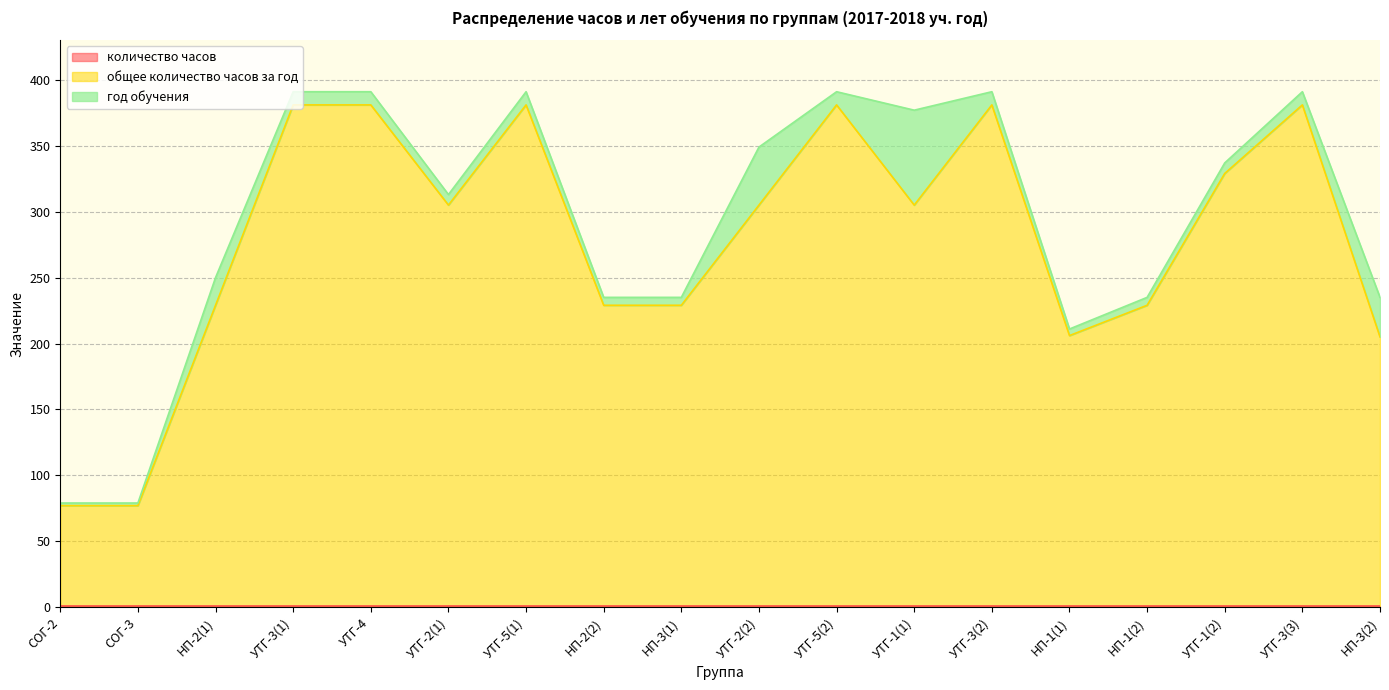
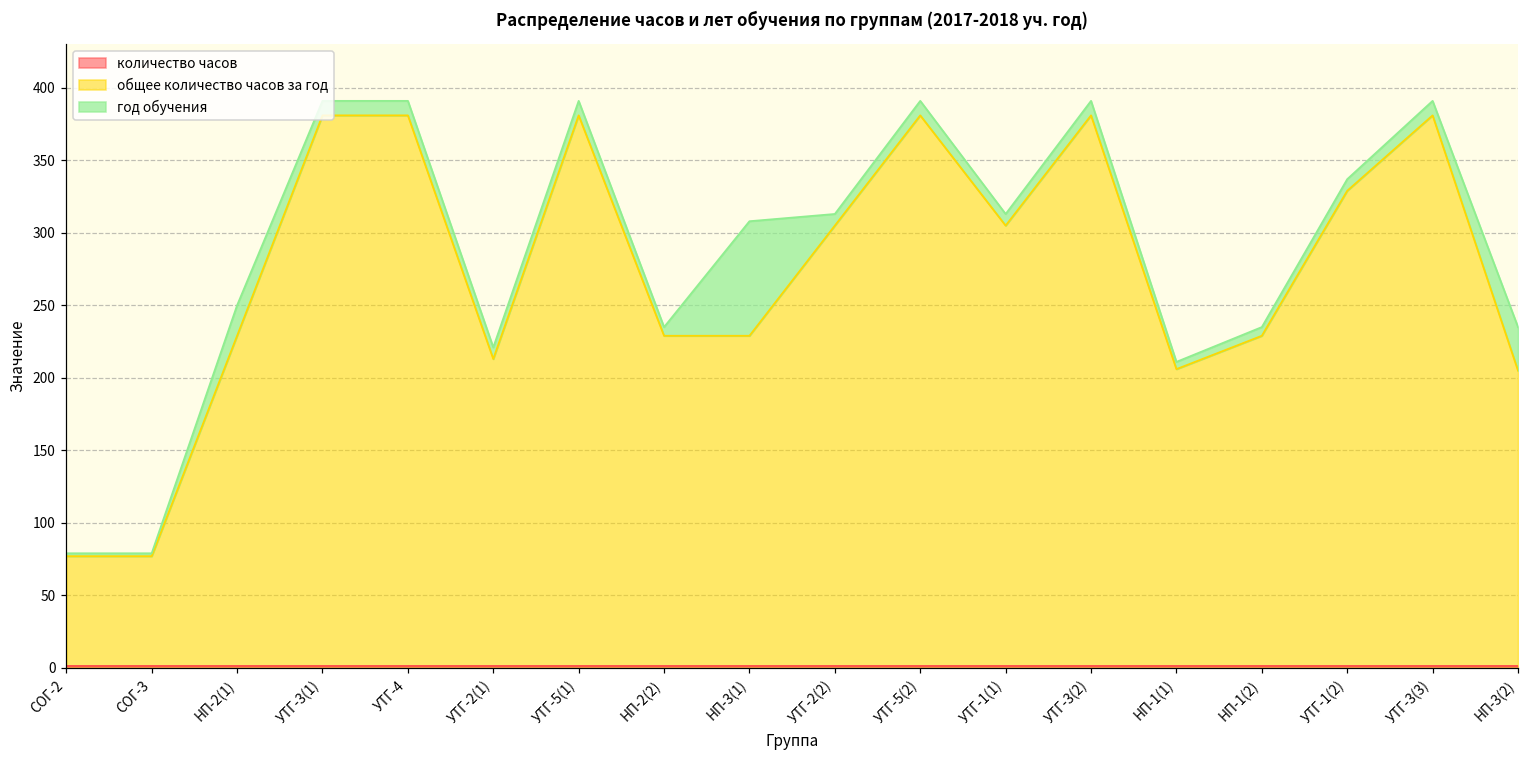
общее количество часов за год, УТГ-2(1): 305 -> 213
год обучения, НП-3(1): 6 -> 79
год обучения, УТГ-2(2): 44 -> 8
год обучения, УТГ-1(1): 72 -> 8
